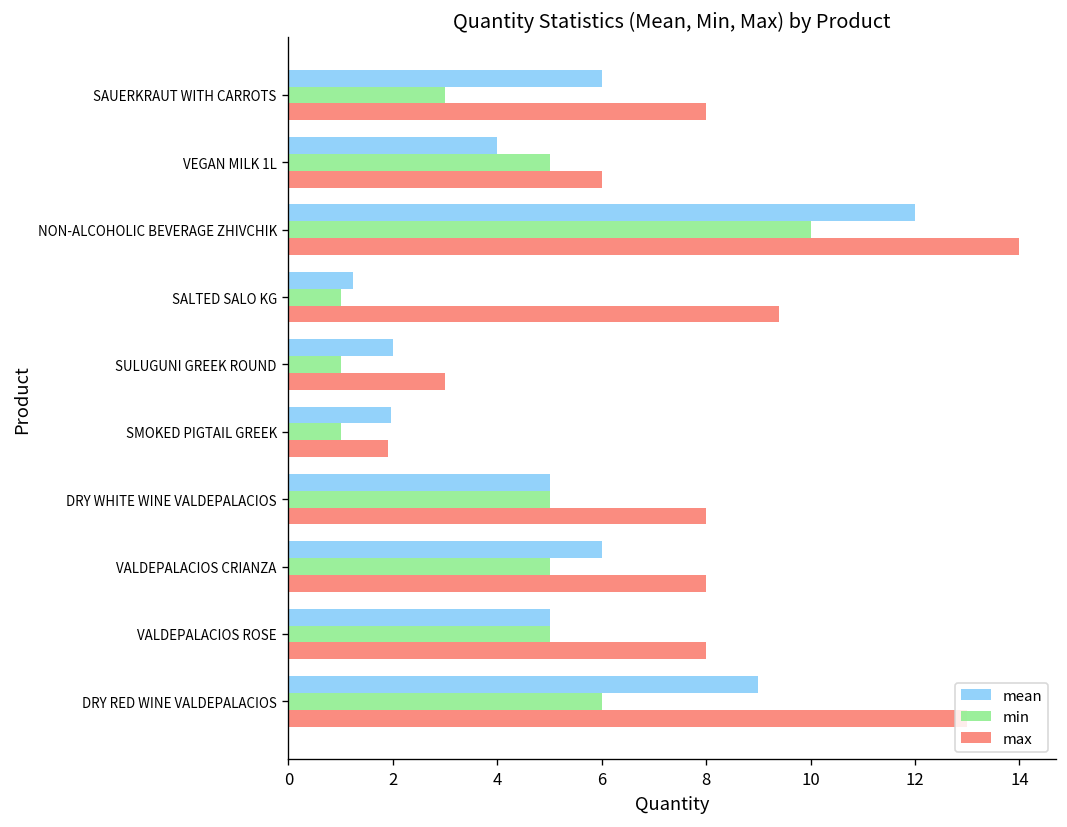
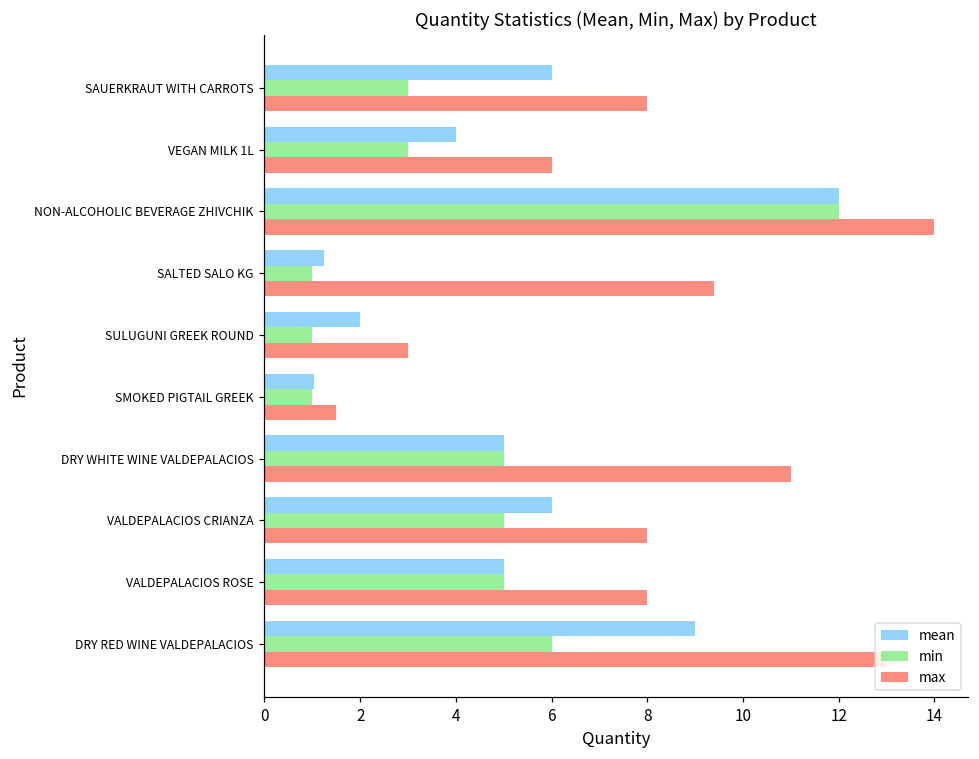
min, VEGAN MILK 1L: 5 -> 3
min, NON-ALCOHOLIC BEVERAGE ZHIVCHIK: 10 -> 12
mean, SMOKED PIGTAIL GREEK: 2.0 -> 1.0
max, SMOKED PIGTAIL GREEK: 1.9 -> 1.5
max, DRY WHITE WINE VALDEPALACIOS: 8 -> 11
